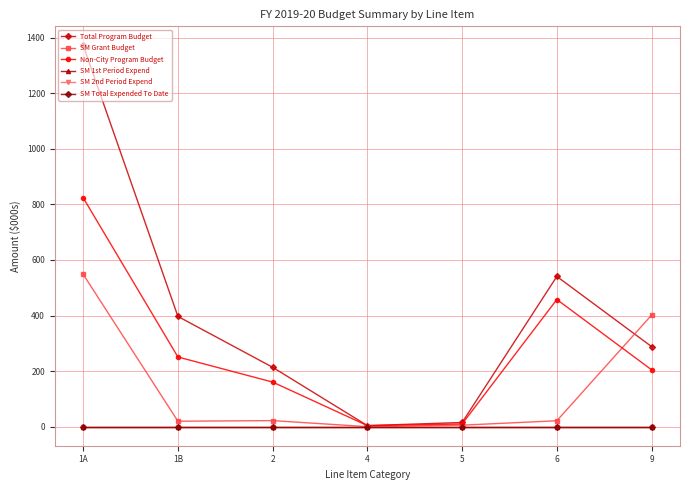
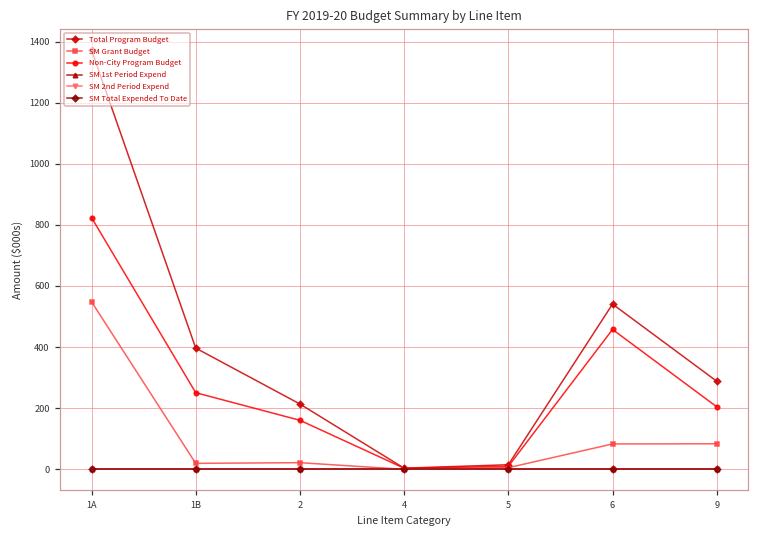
SM Grant Budget, 6: 20 -> 80
SM Grant Budget, 9: 400 -> 80
